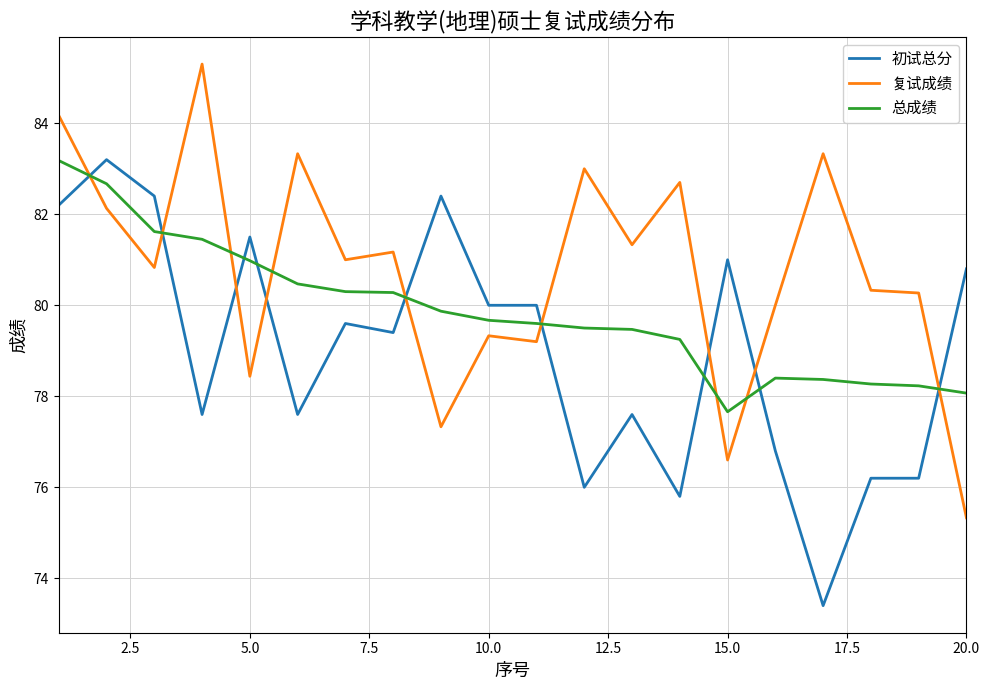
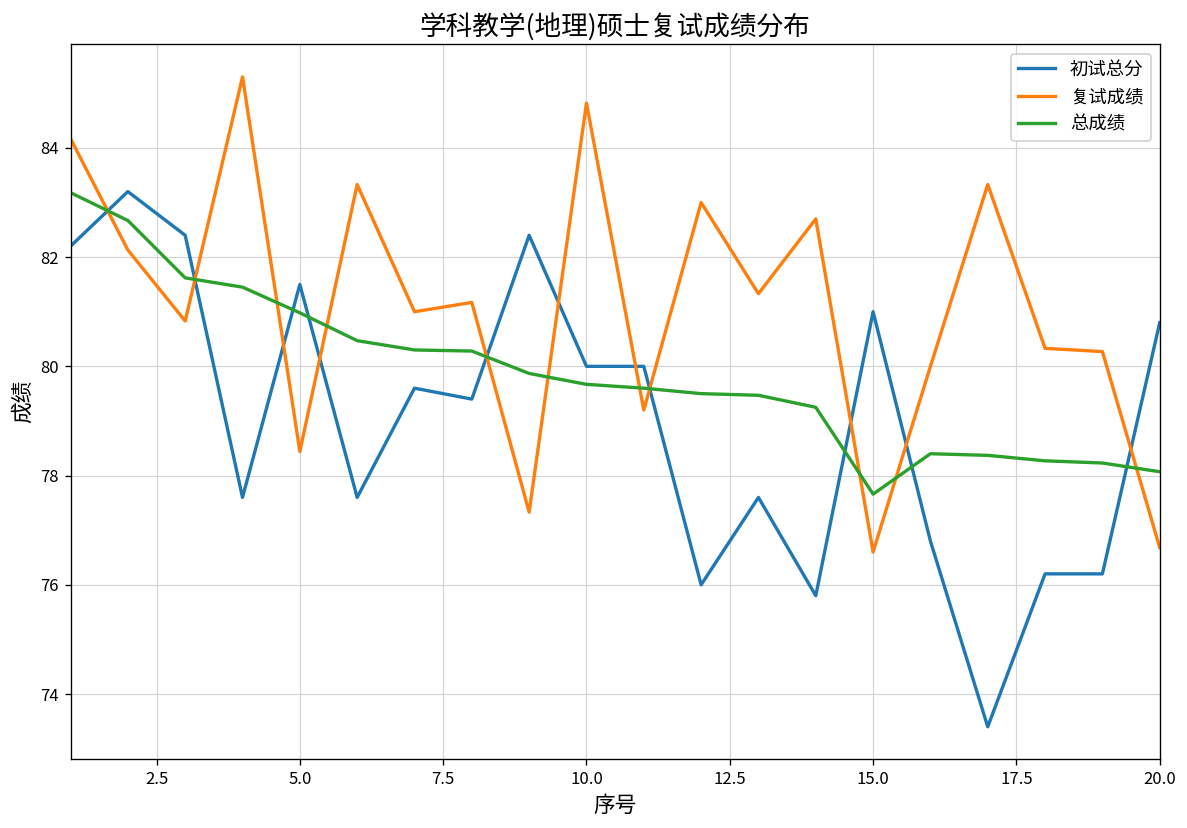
复试成绩, 10.0: 79.3 -> 84.8
复试成绩, 20.0: 75.3 -> 76.7
